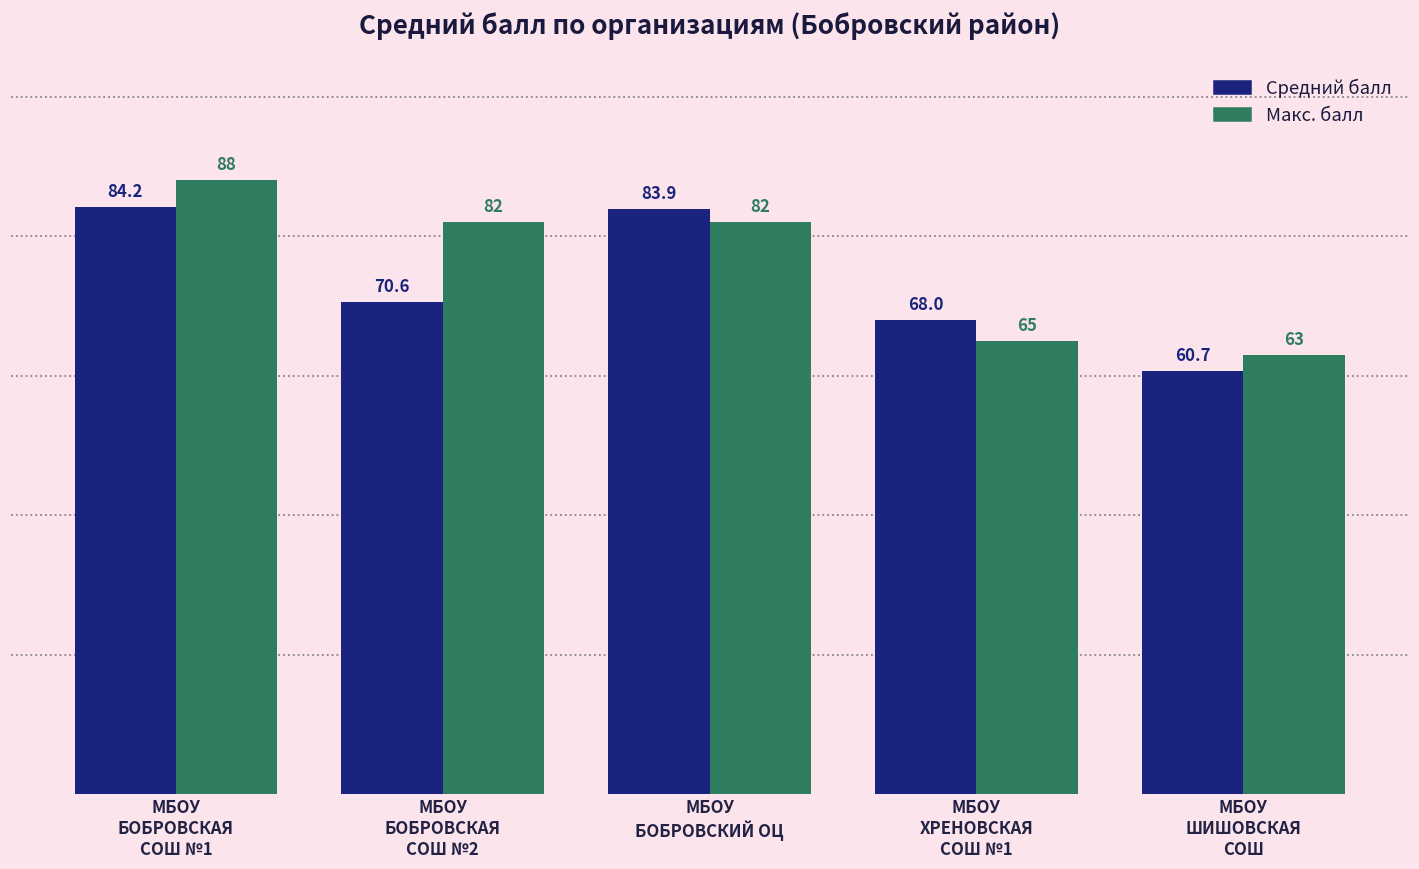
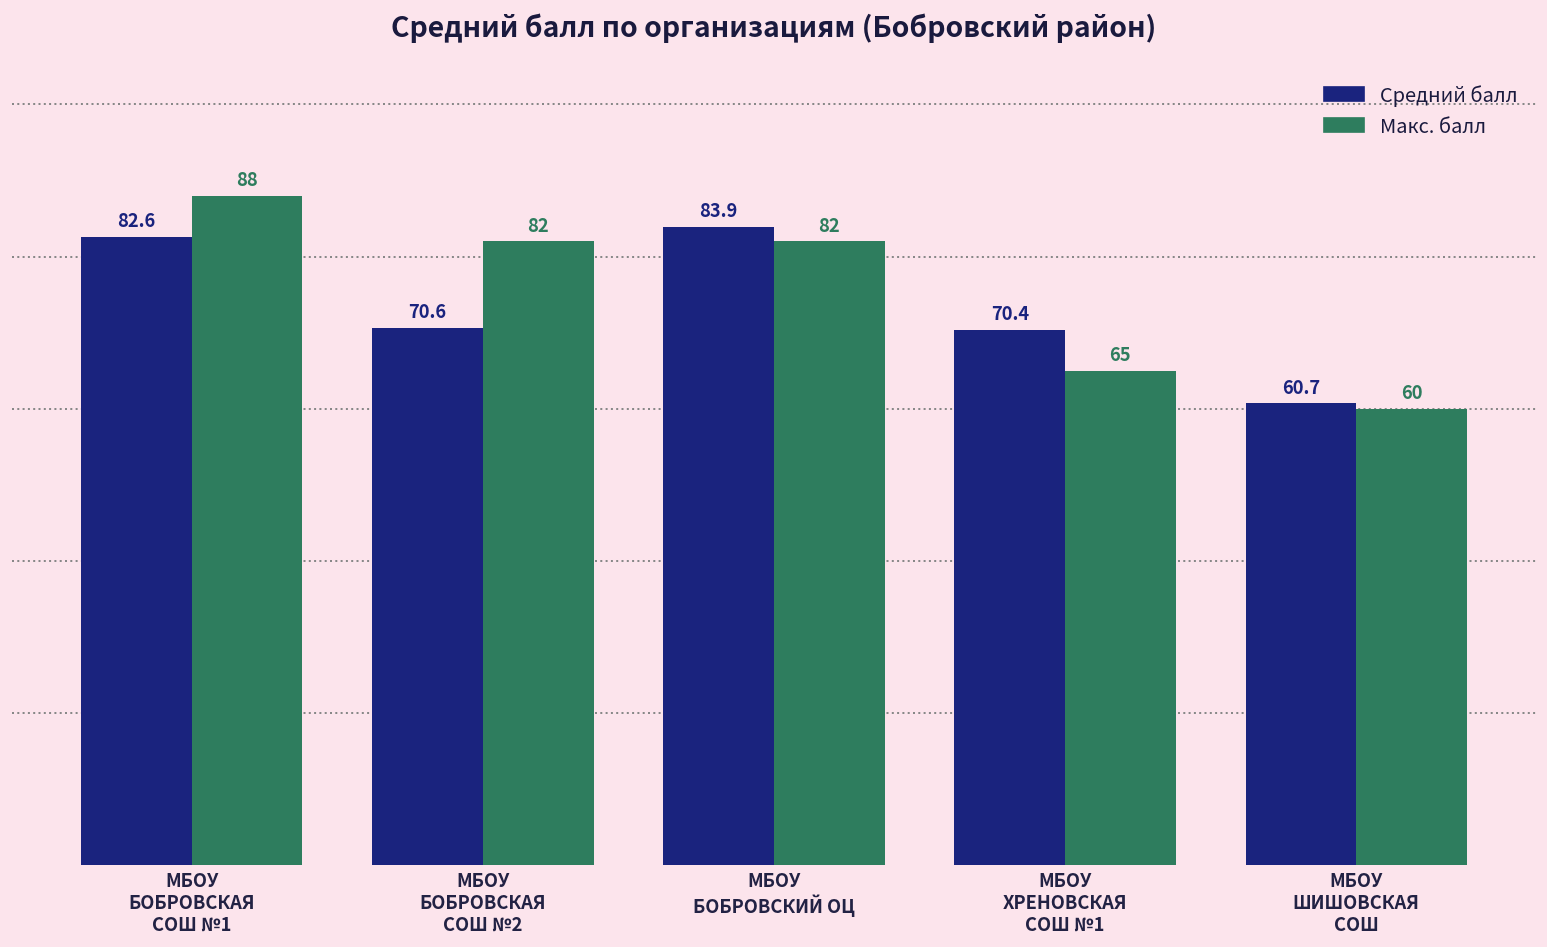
Средний балл, МБОУ БОБРОВСКАЯ СОШ №1: 84.2 -> 82.6
Средний балл, МБОУ ХРЕНОВСКАЯ СОШ №1: 68.0 -> 70.4
Макс. балл, МБОУ ШИШОВСКАЯ СОШ: 63 -> 60
